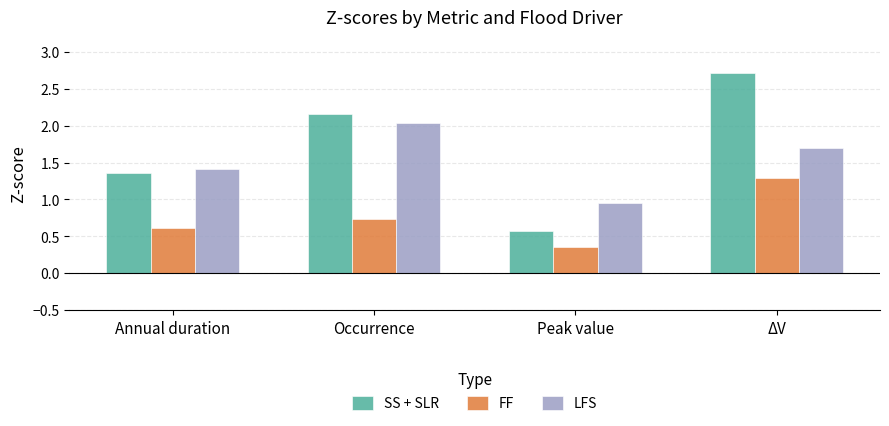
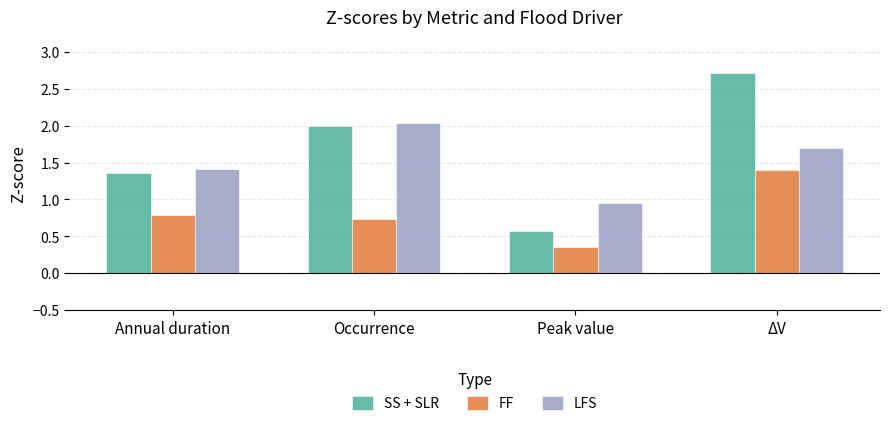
FF, Annual duration: 0.6 -> 0.8
SS + SLR, Occurrence: 2.2 -> 2.0
FF, ΔV: 1.3 -> 1.4
